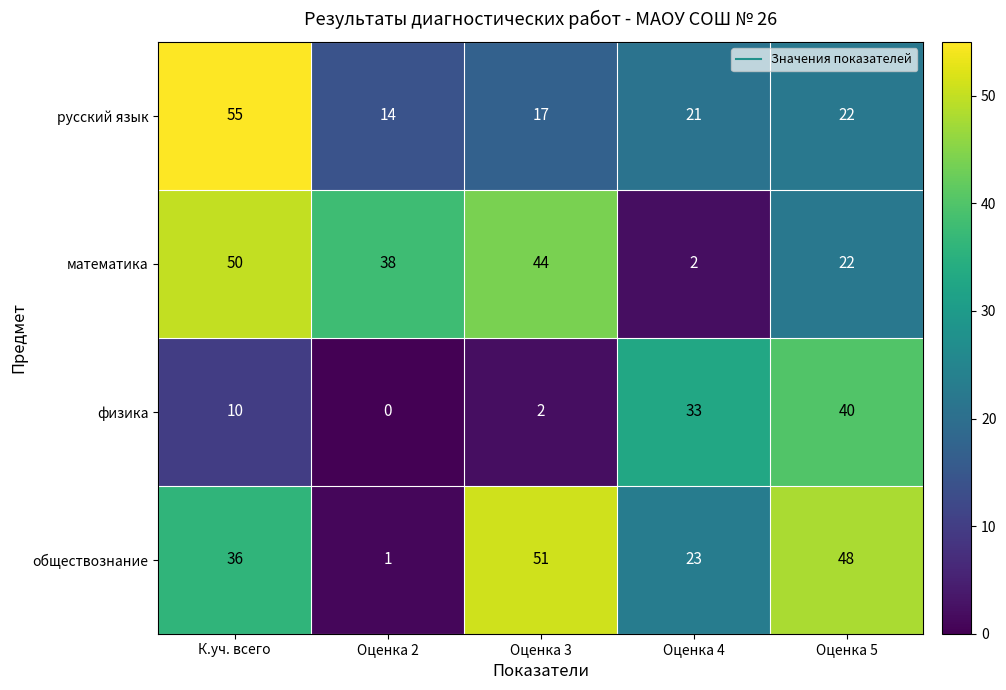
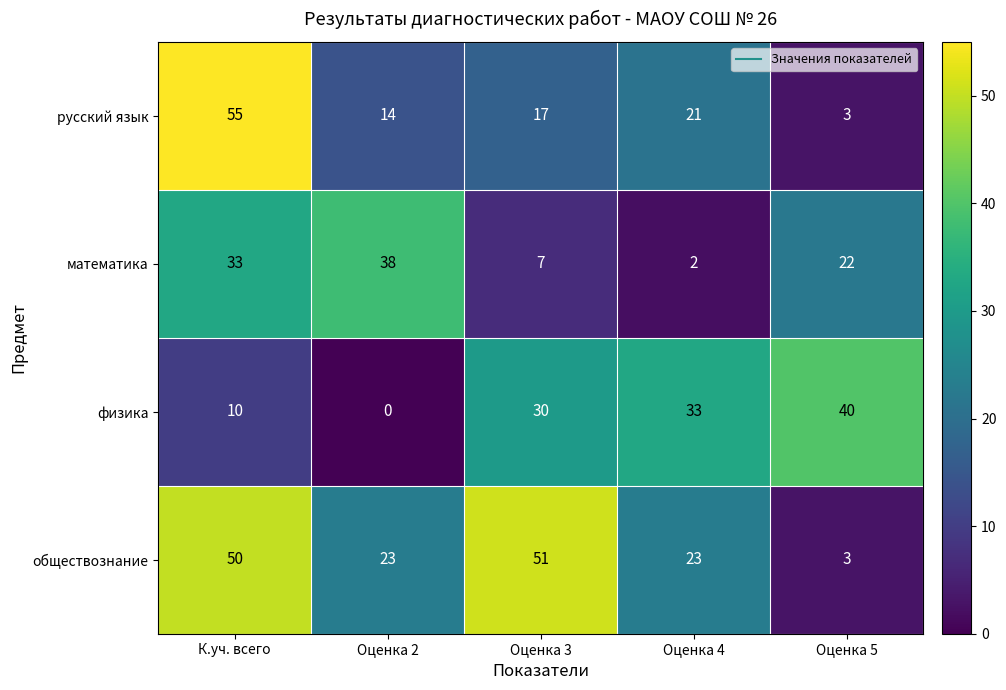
русский язык, Оценка 5: 22 -> 3
математика, К.уч. всего: 50 -> 33
математика, Оценка 3: 44 -> 7
физика, Оценка 3: 2 -> 30
обществознание, К.уч. всего: 36 -> 50
обществознание, Оценка 2: 1 -> 23
обществознание, Оценка 5: 48 -> 3
